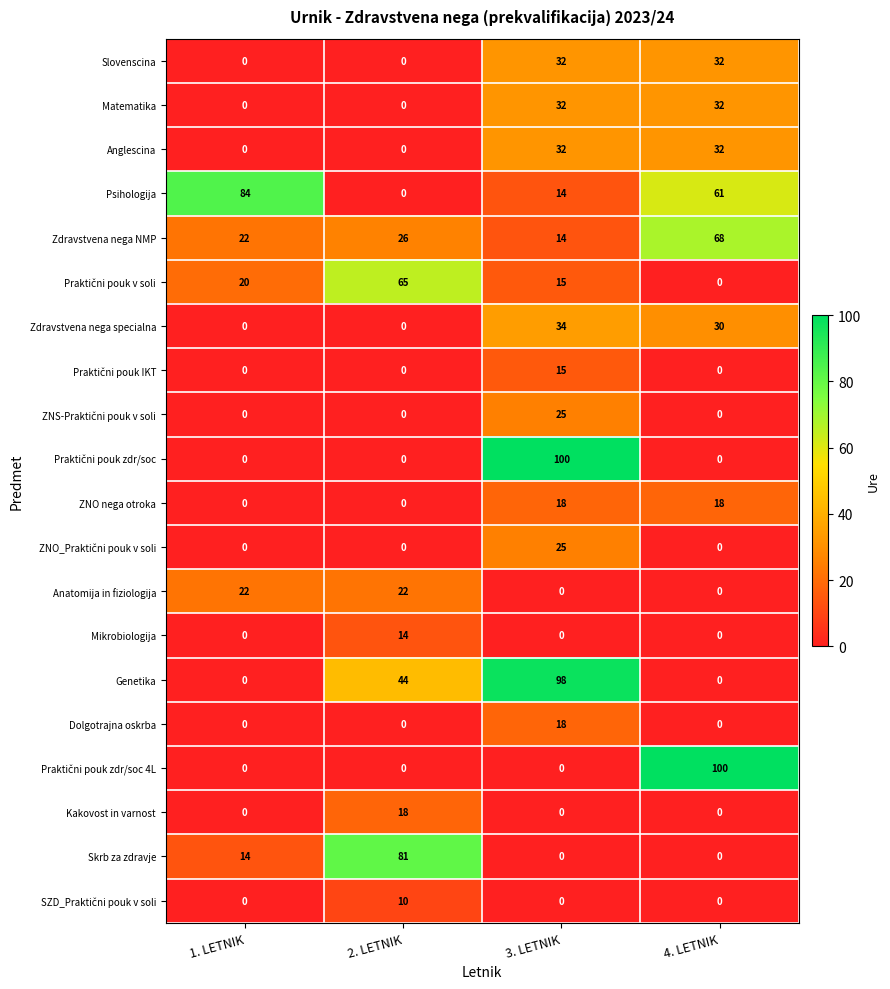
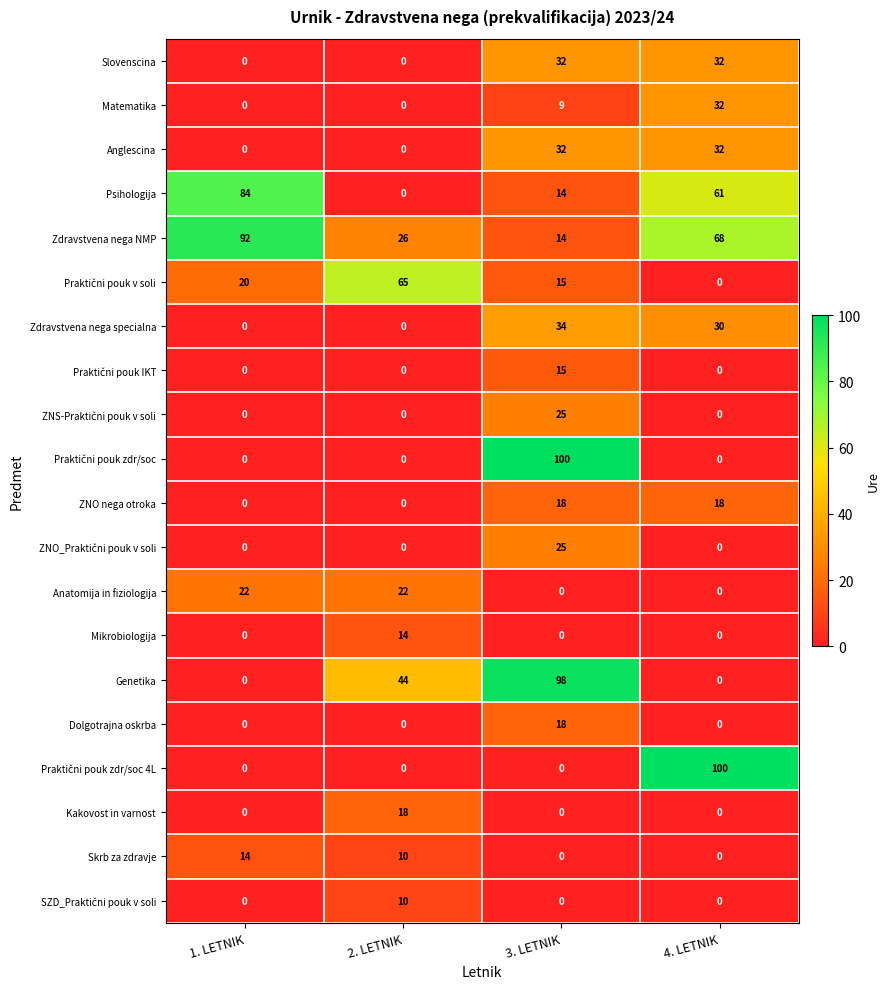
Matematika, 3. LETNIK: 32 -> 9
Zdravstvena nega NMP, 1. LETNIK: 22 -> 92
Skrb za zdravje, 2. LETNIK: 81 -> 10
